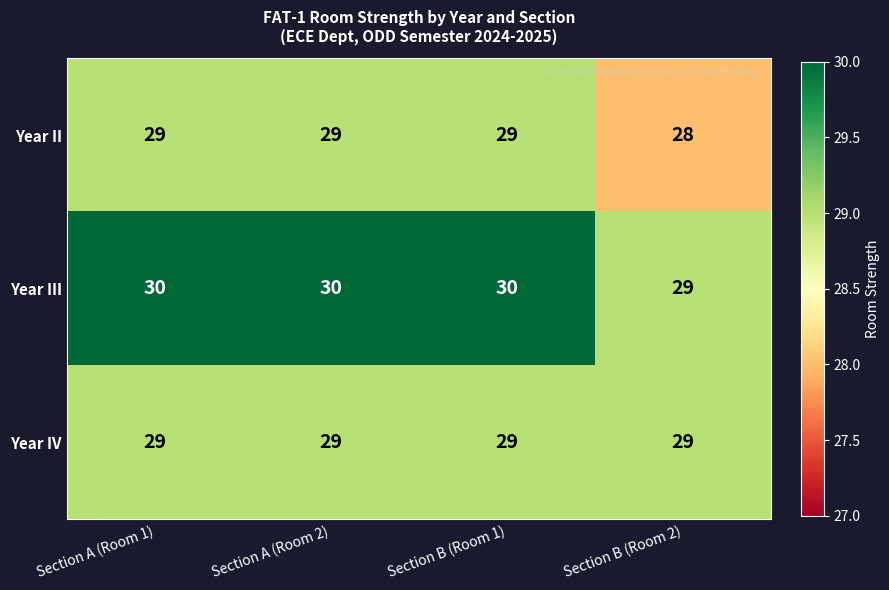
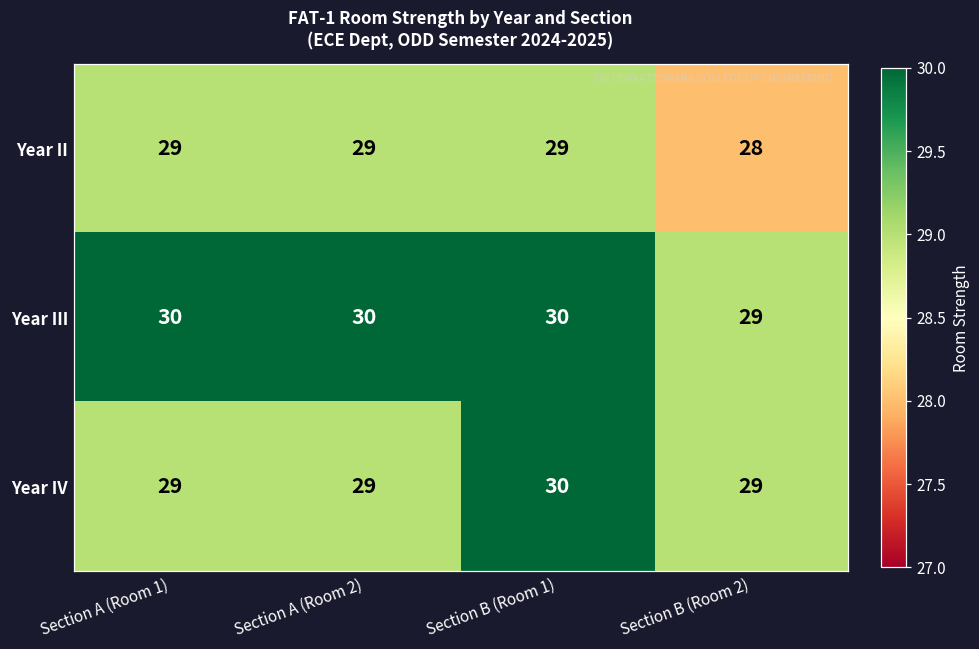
Year IV, Section B (Room 1): 29 -> 30
